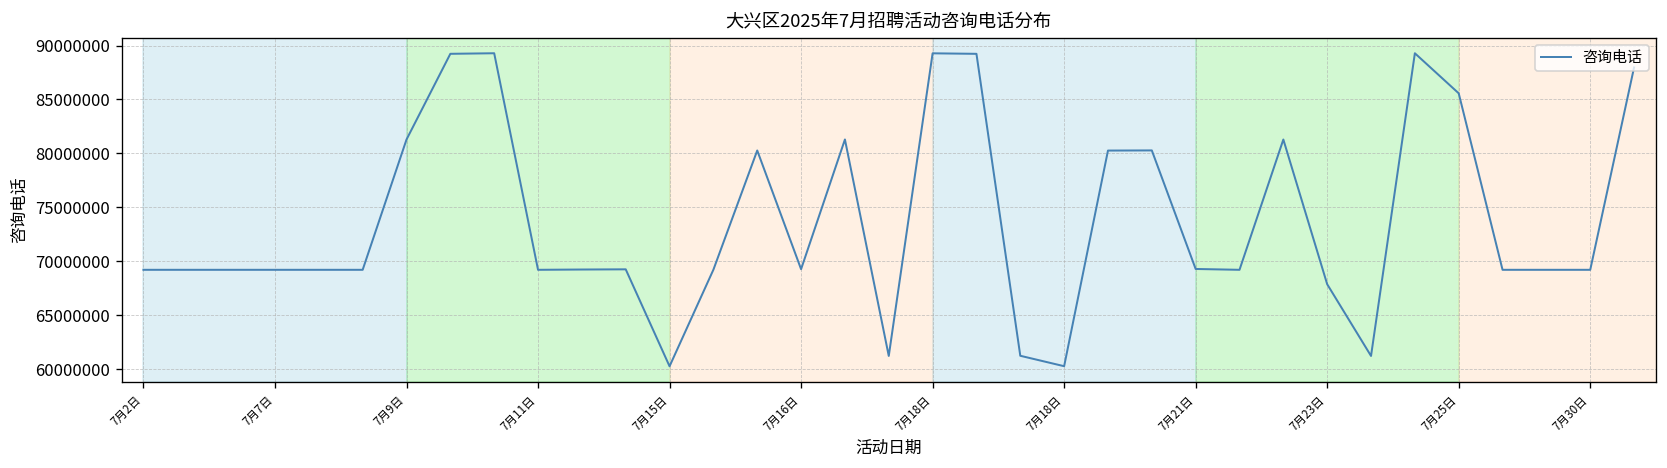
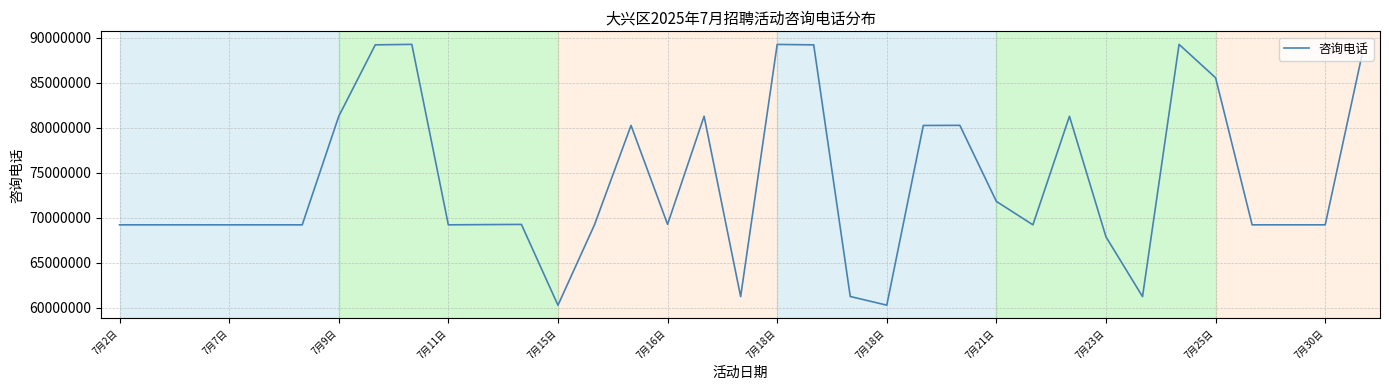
7月21日: 69000000 -> 72000000
